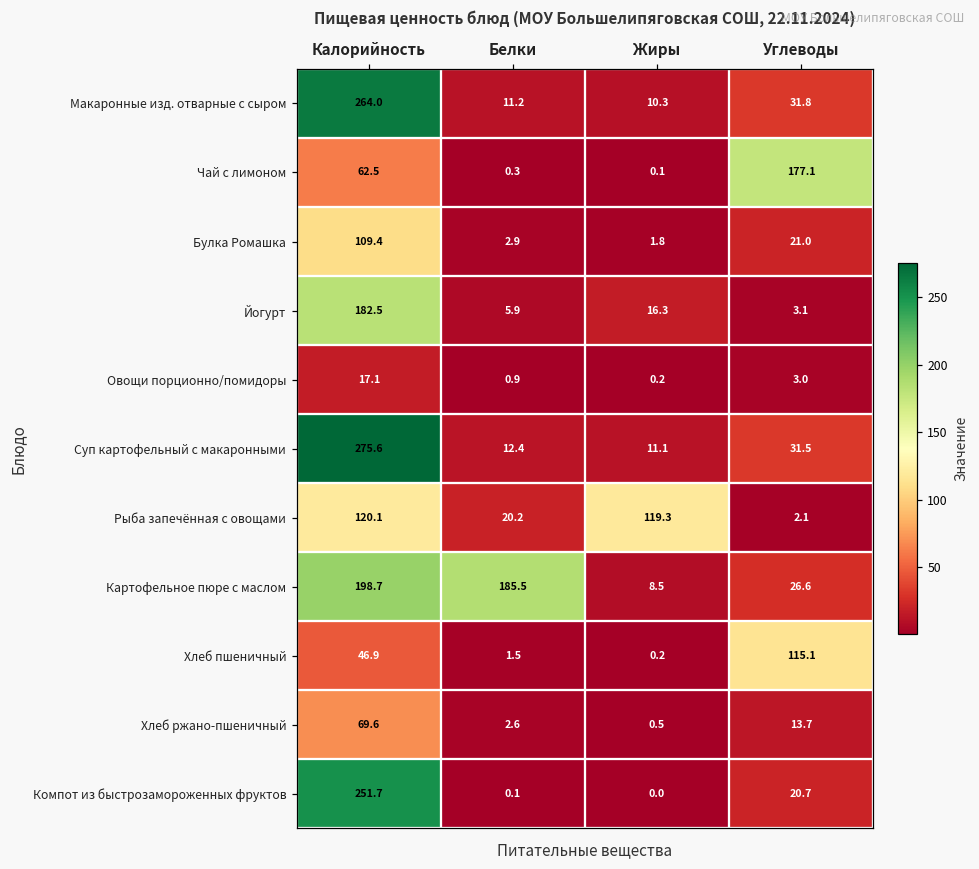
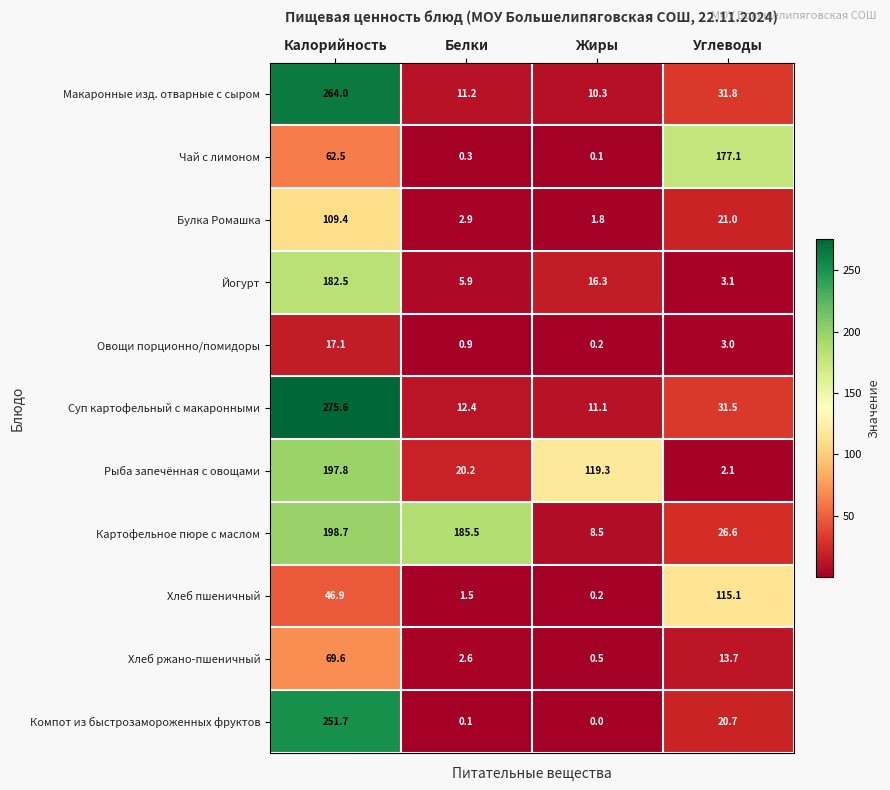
Рыба запечённая с овощами, Калорийность: 120.1 -> 197.8
